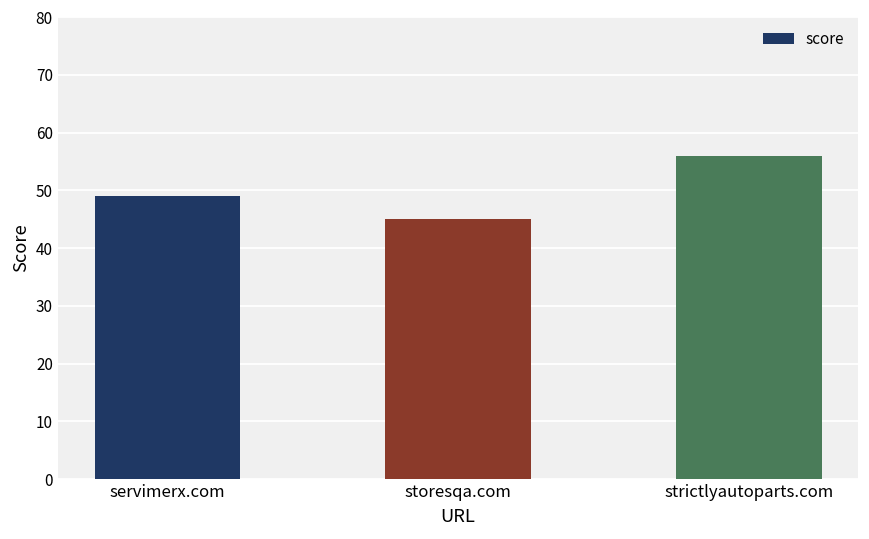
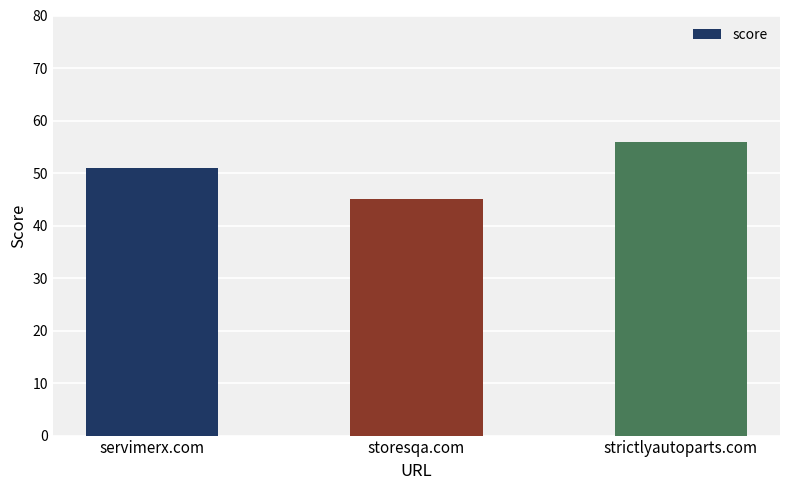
servimerx.com: 49 -> 51
